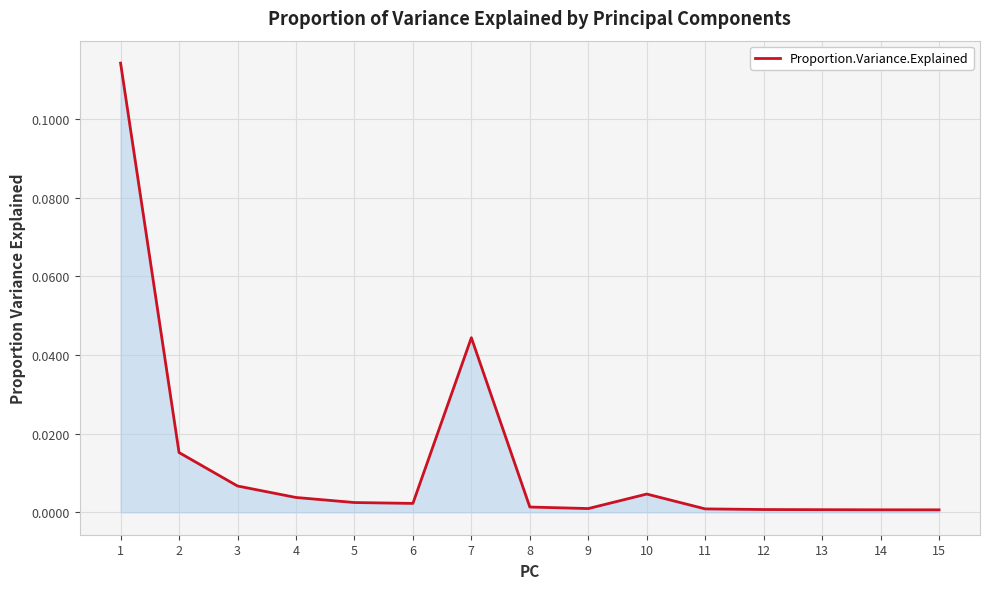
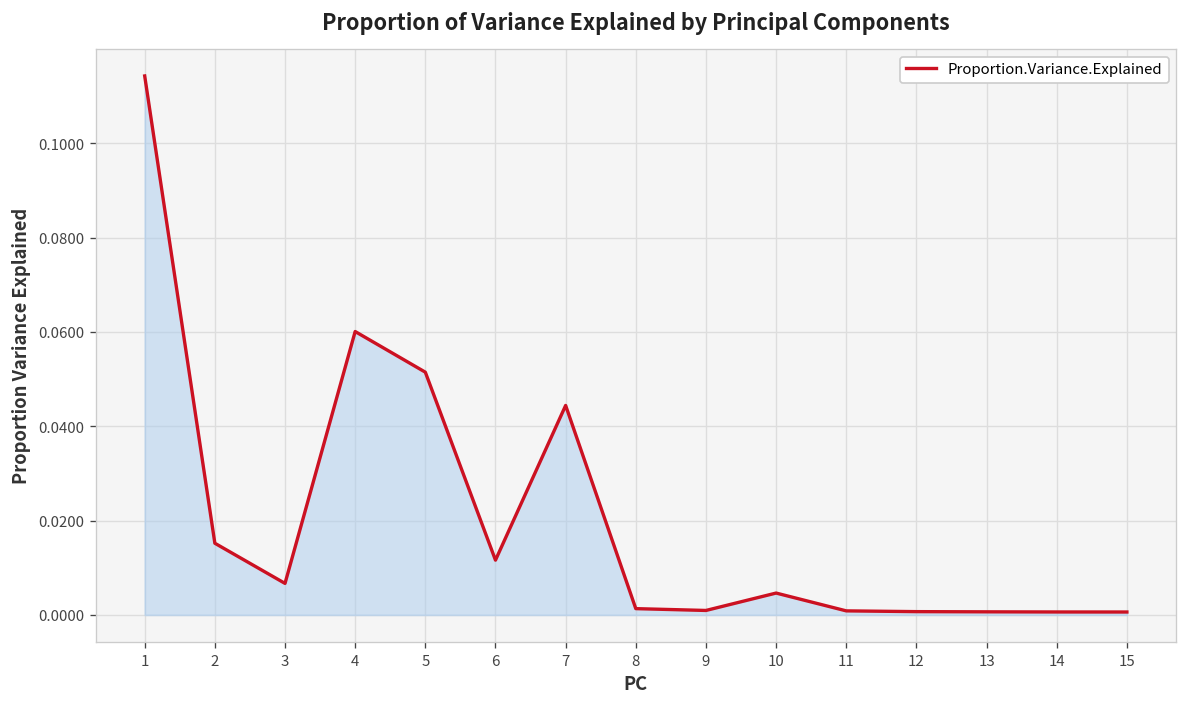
4: 0.004 -> 0.060
5: 0.002 -> 0.051
6: 0.002 -> 0.012
